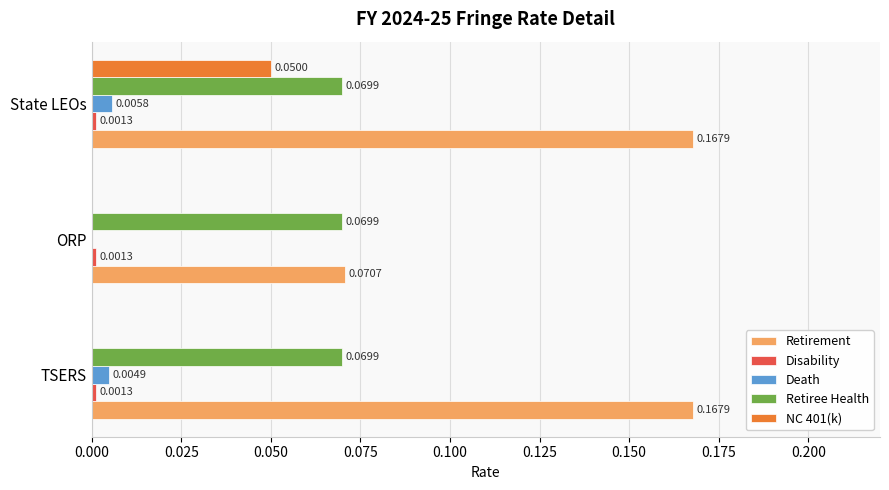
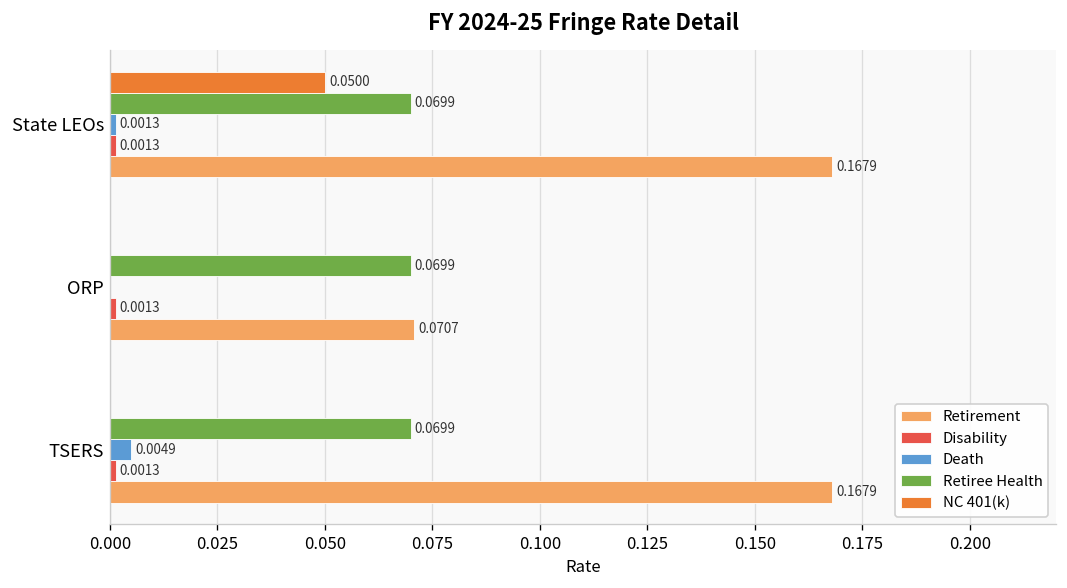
Death, State LEOs: 0.0058 -> 0.0013
